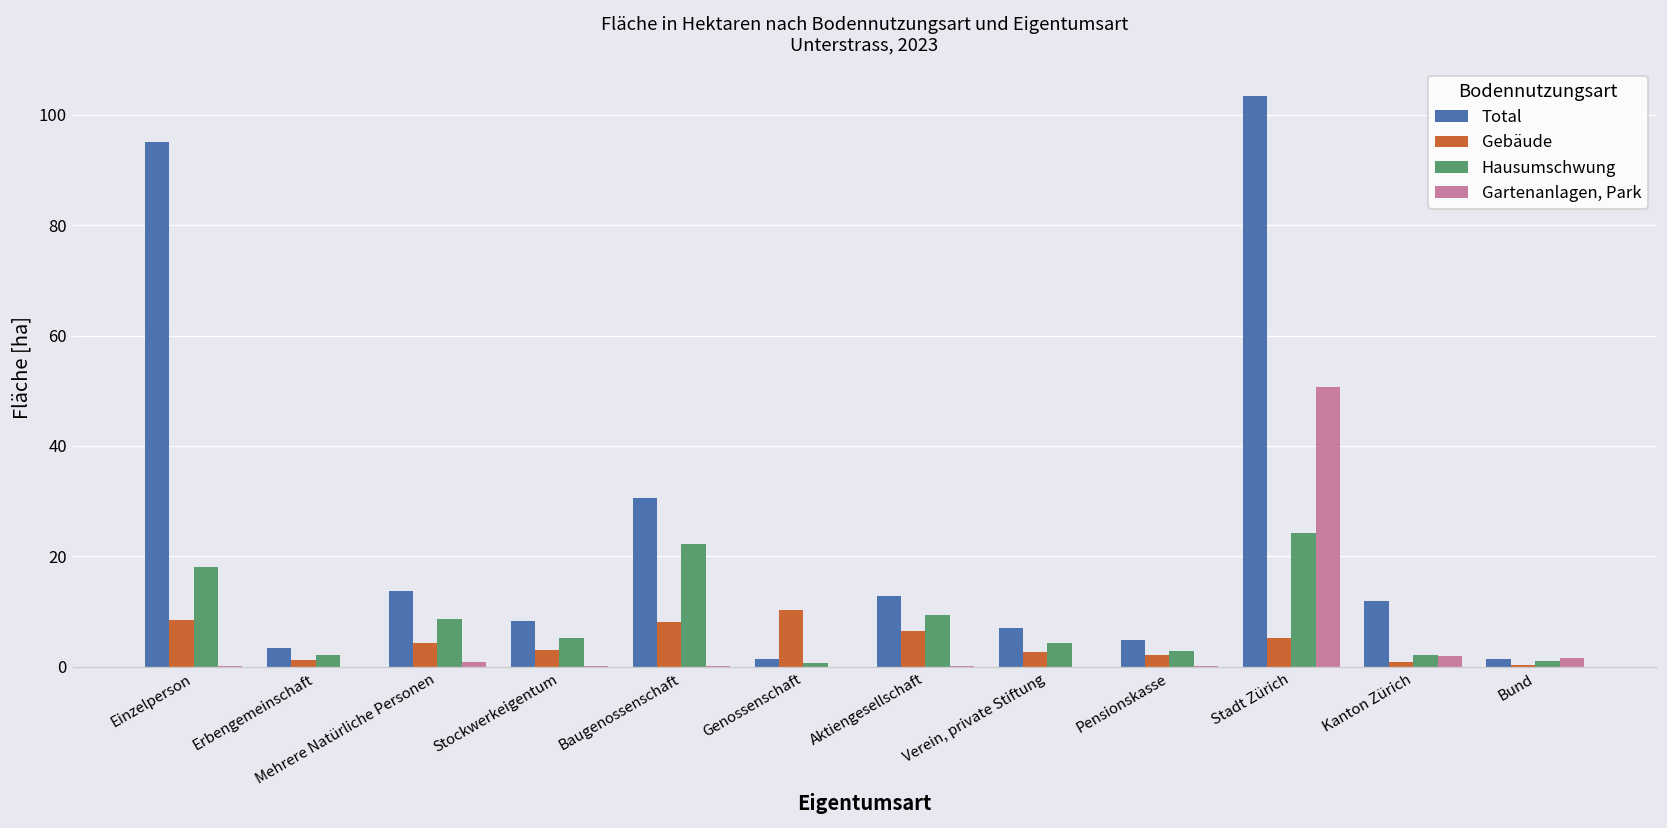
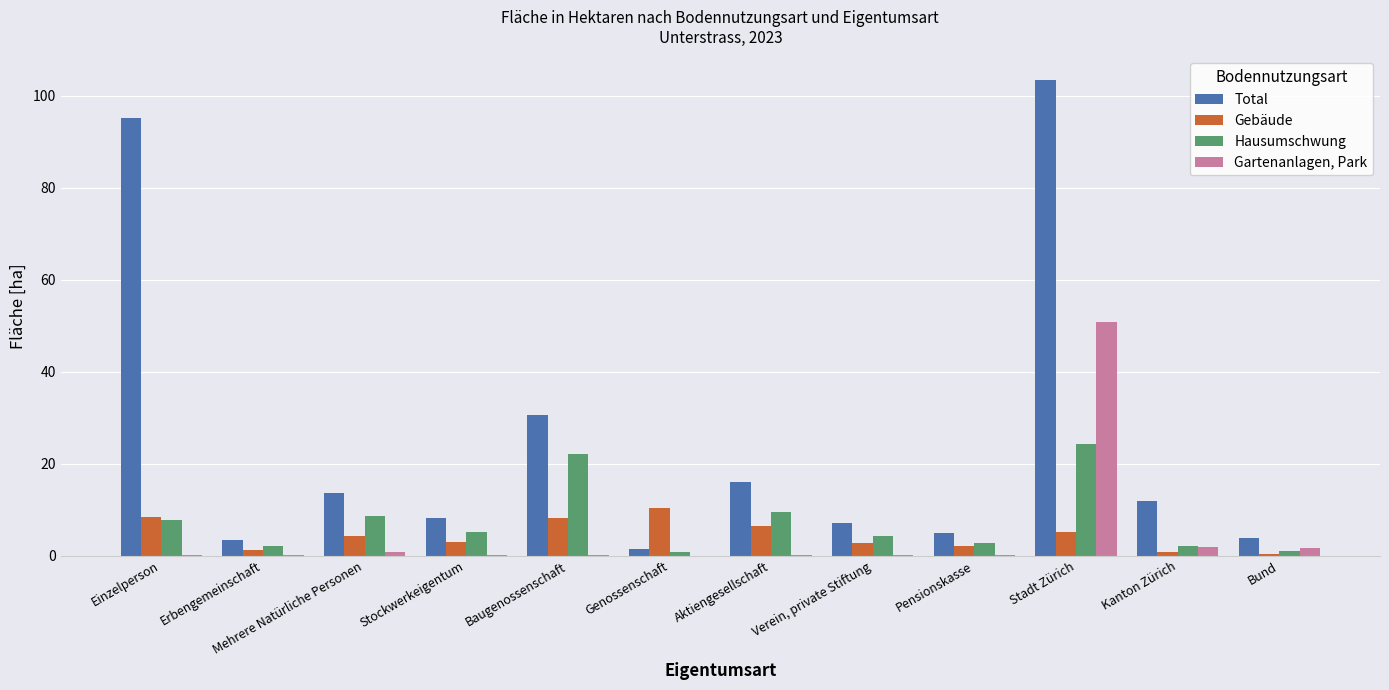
Hausumschwung, Einzelperson: 18 -> 8
Total, Aktiengesellschaft: 13 -> 16
Total, Bund: 1 -> 4
